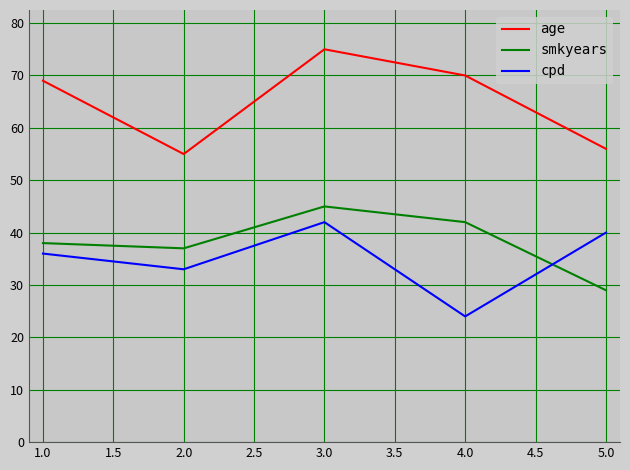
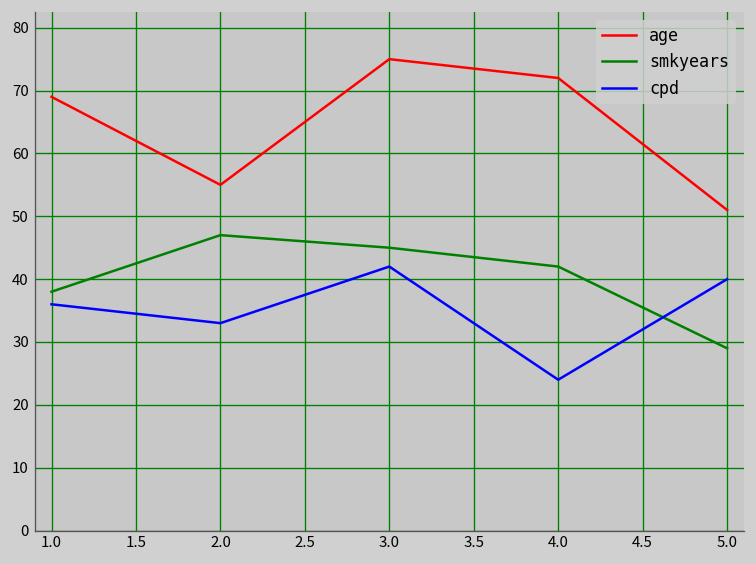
smkyears, 2.0: 37 -> 47
age, 4.0: 70 -> 72
age, 5.0: 56 -> 51
